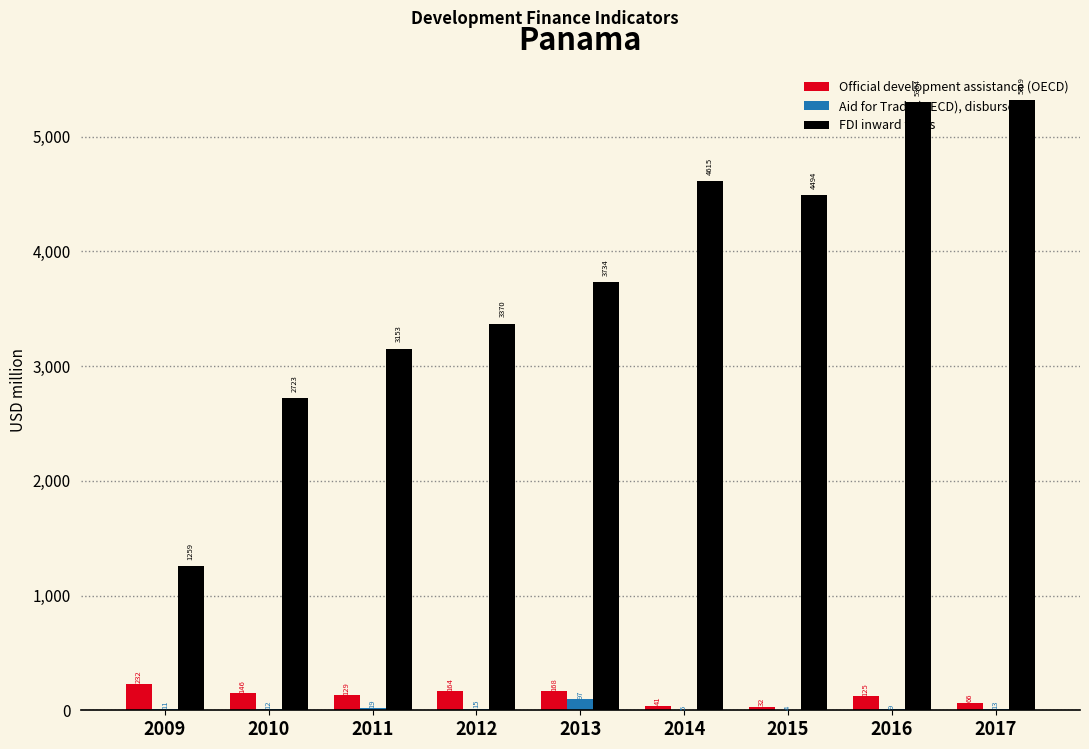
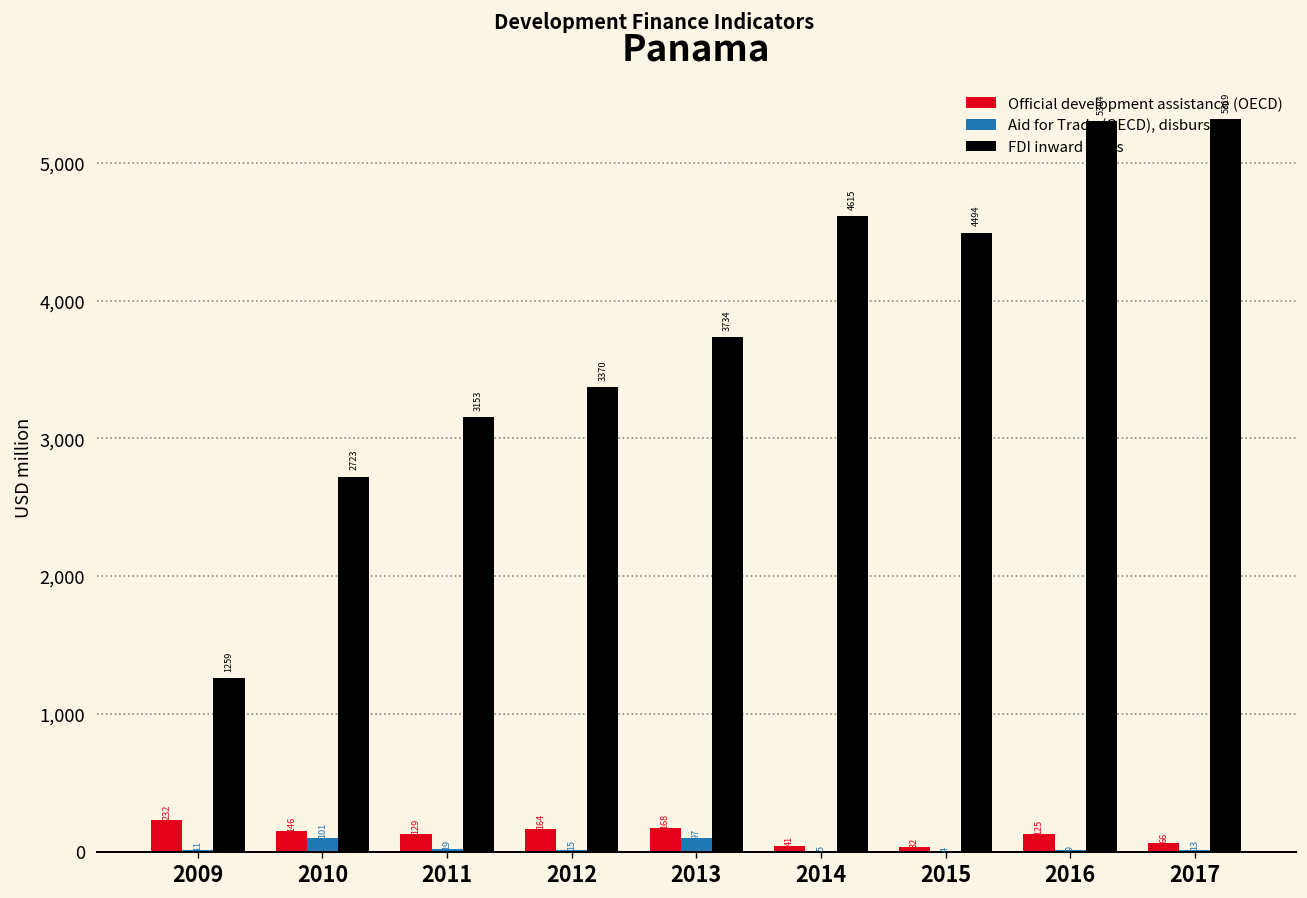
Aid for Trade (OECD), disbursed, 2010: 12 -> 101
